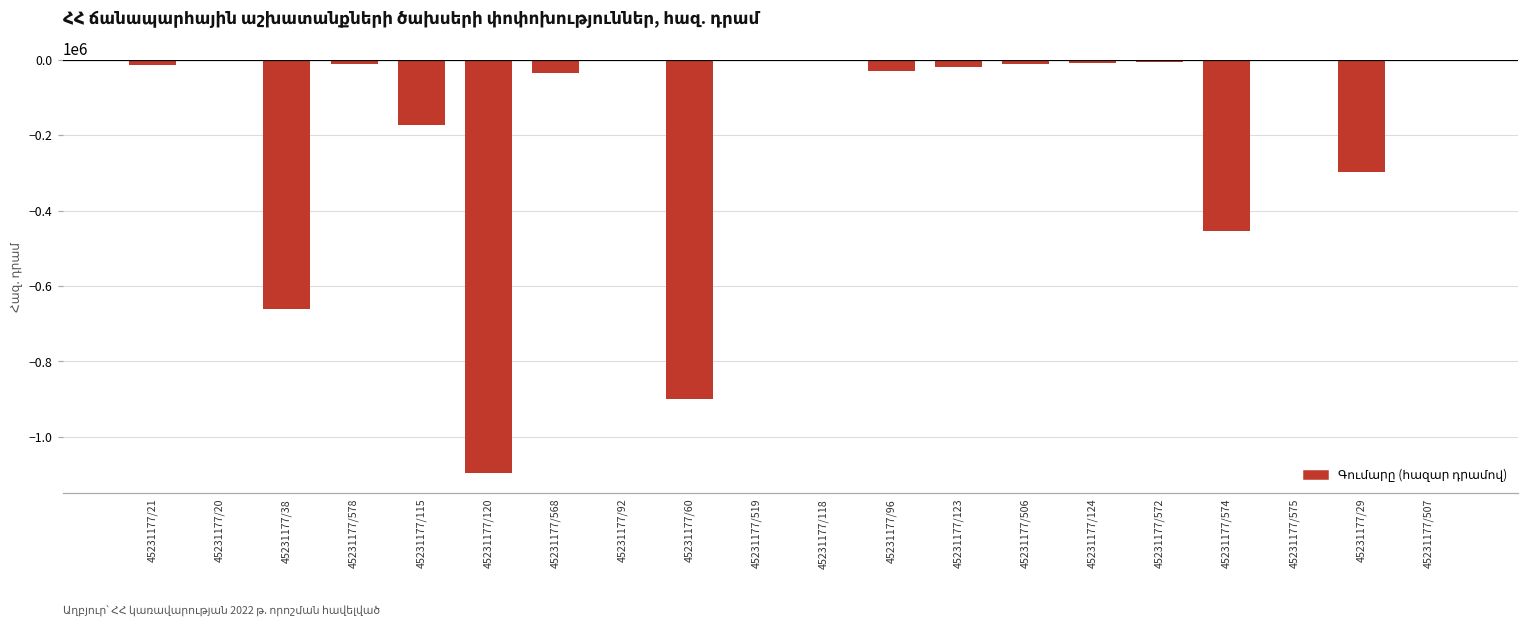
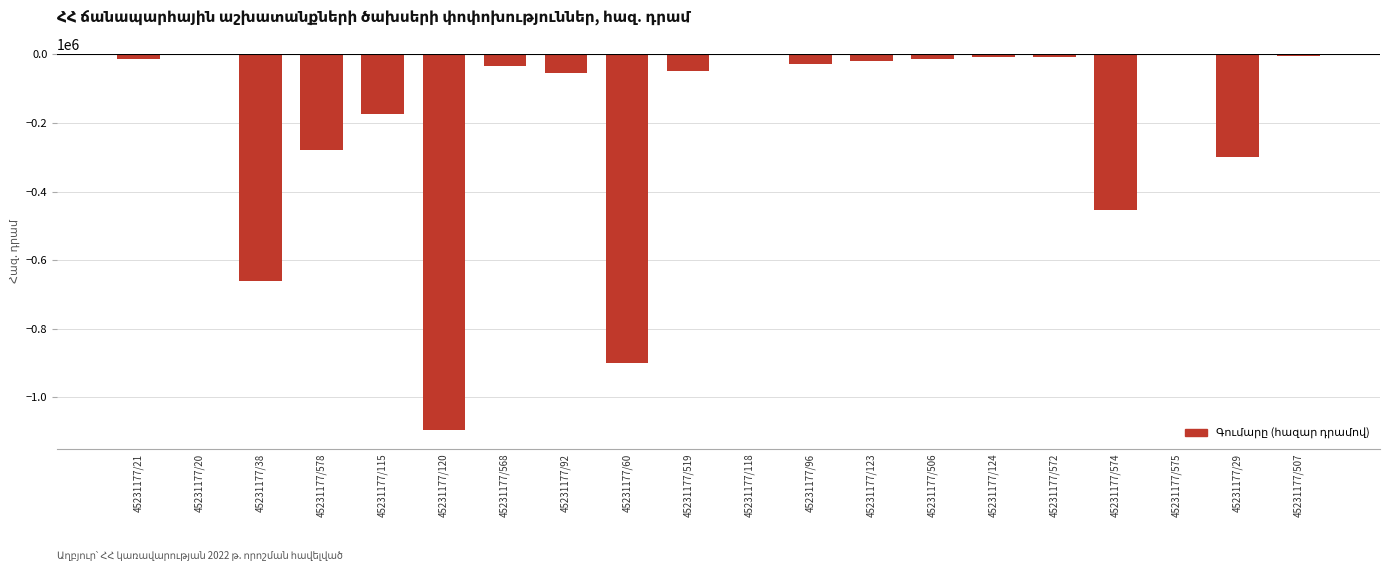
45231177/578: -10000 -> -280000
45231177/92: 0 -> -60000
45231177/519: 0 -> -50000
